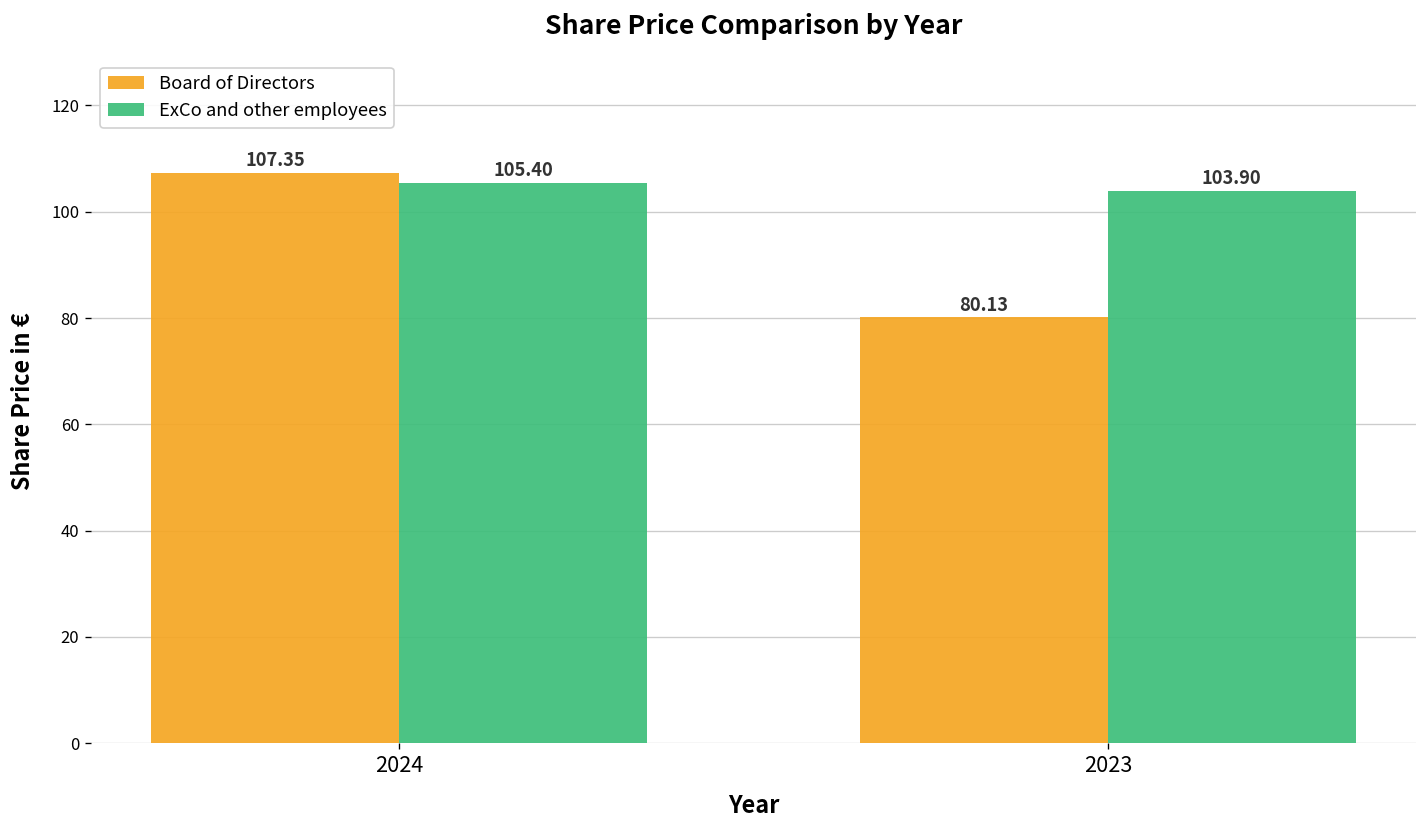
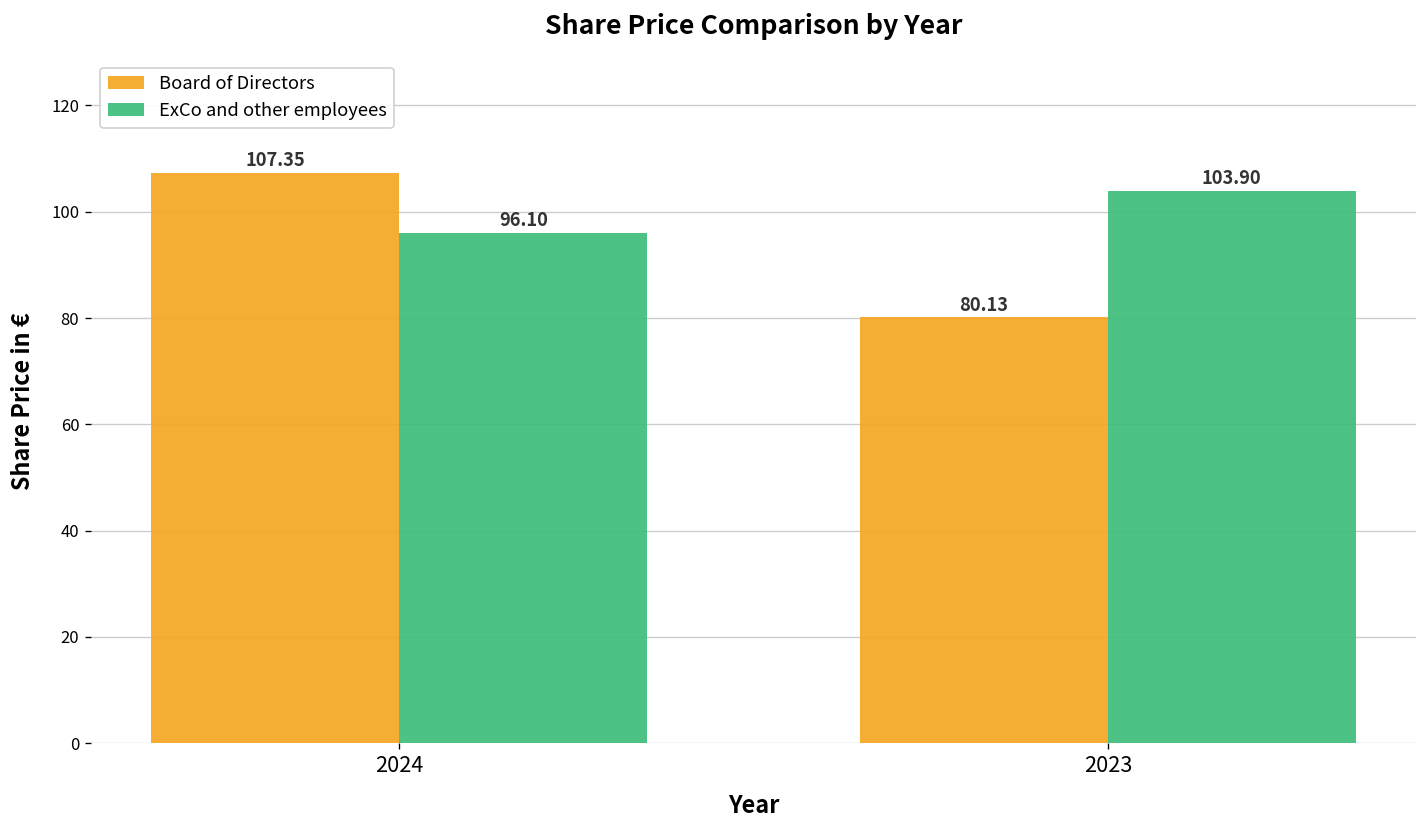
ExCo and other employees, 2024: 105.40 -> 96.10
